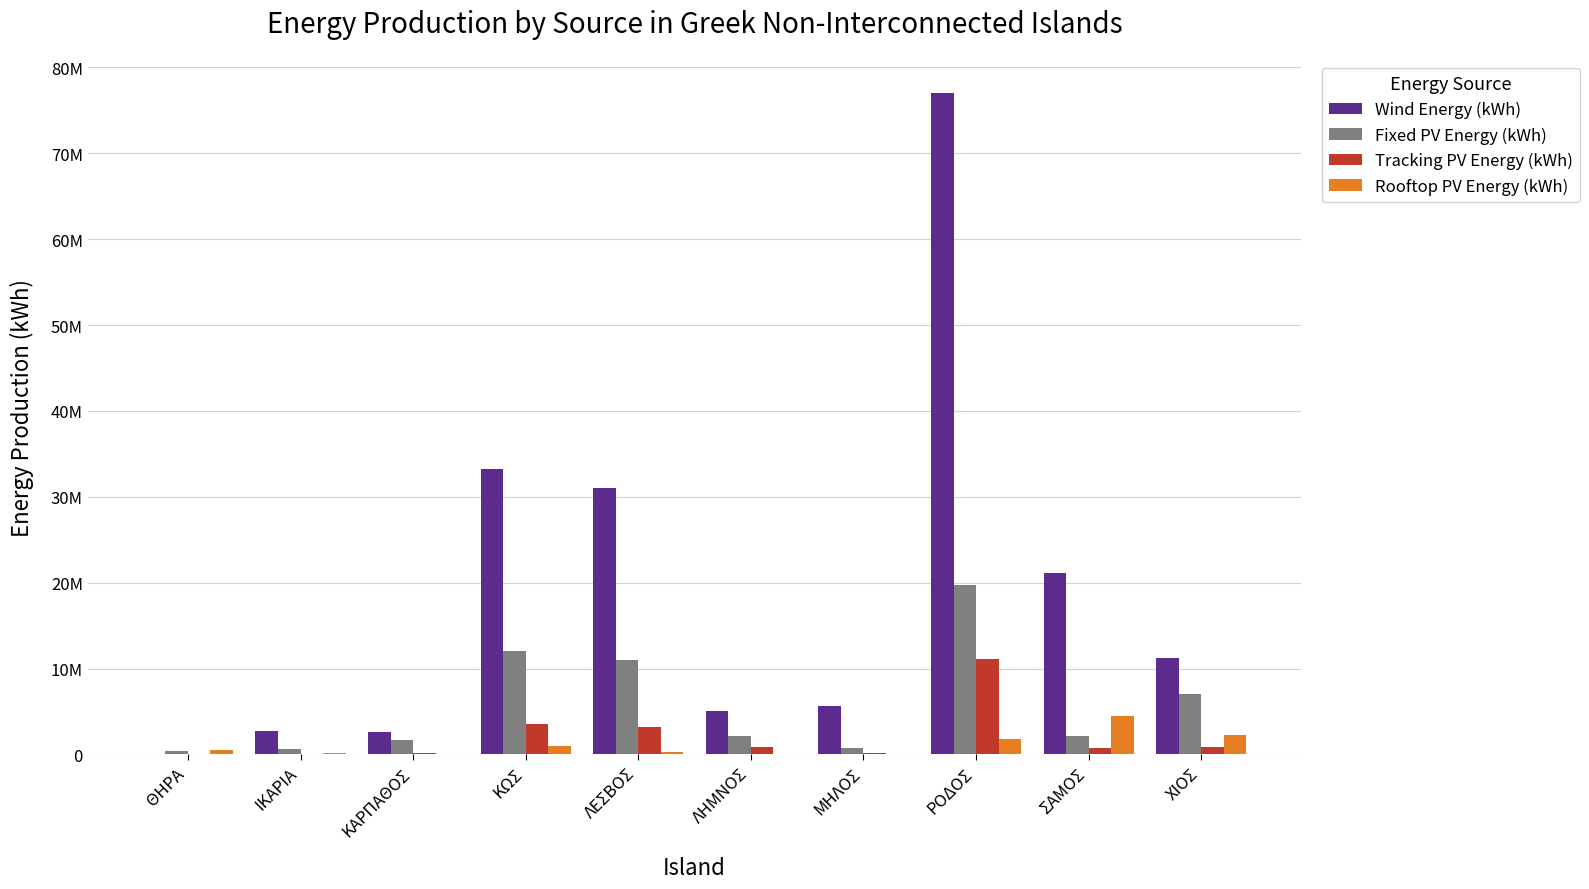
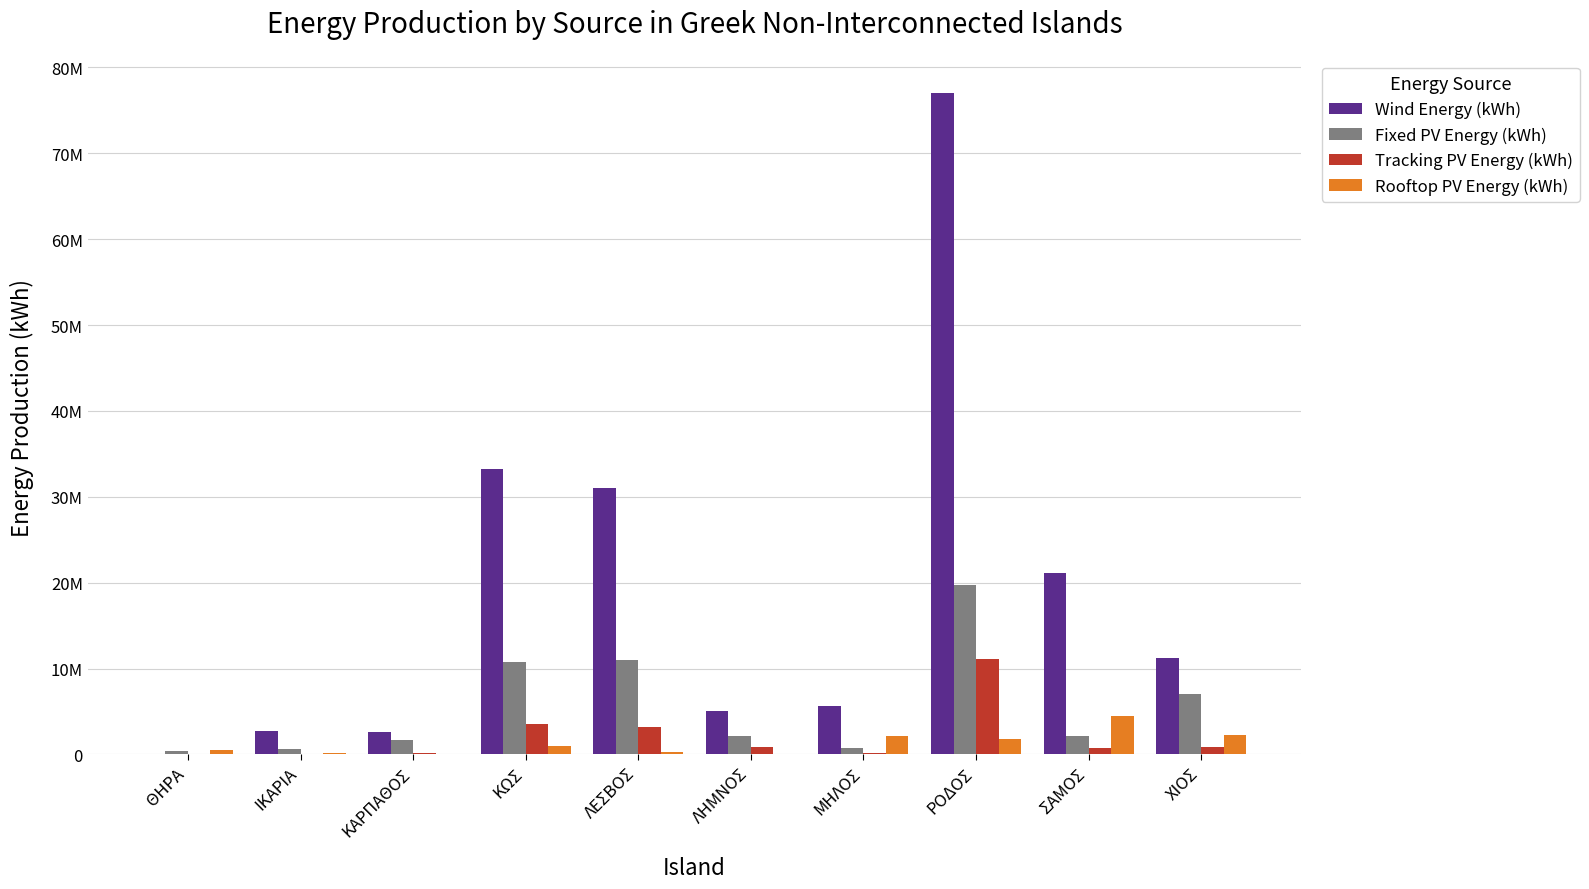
Fixed PV Energy (kWh), ΚΩΣ: 12000000 -> 11000000
Rooftop PV Energy (kWh), ΜΗΛΟΣ: 0 -> 2000000
